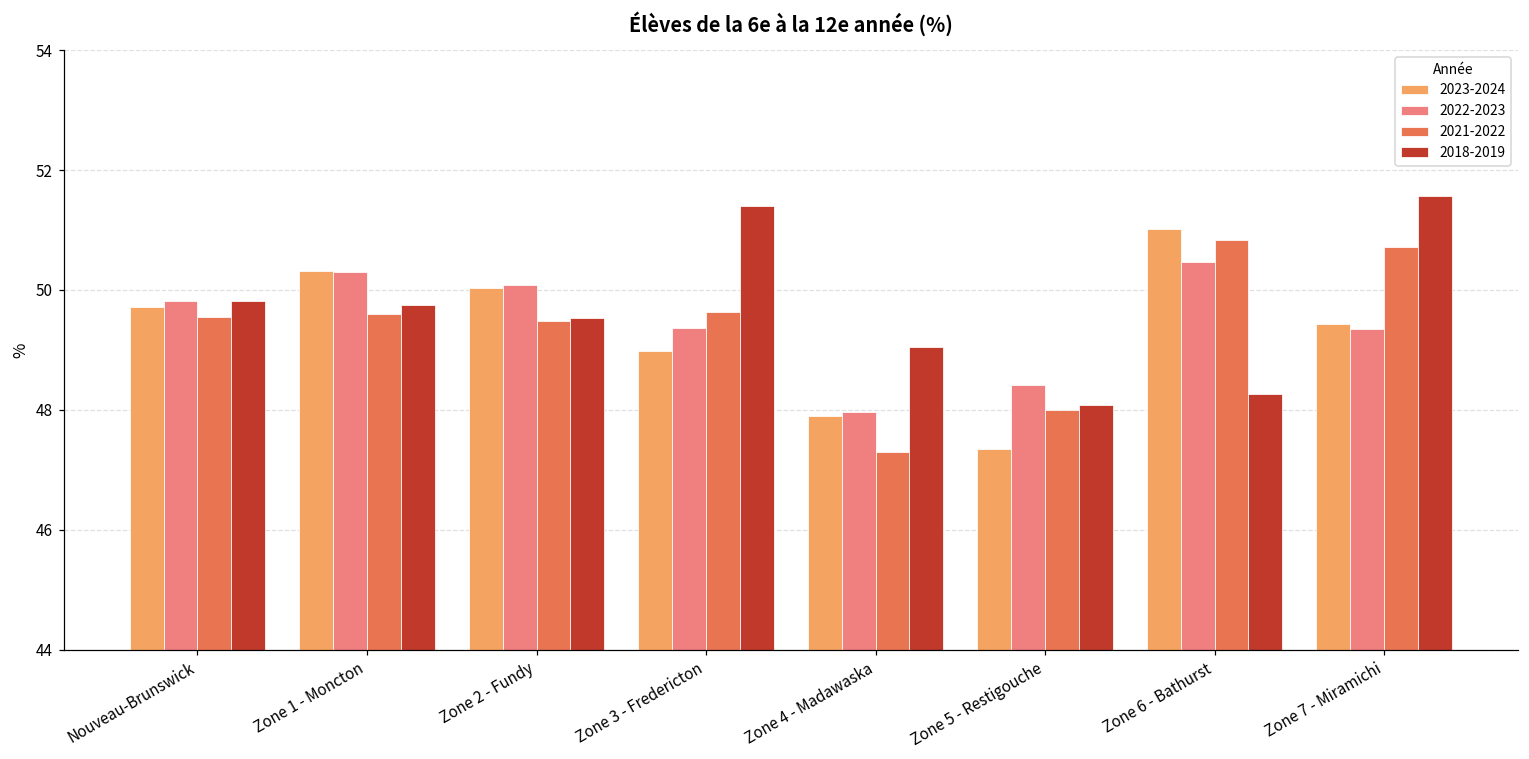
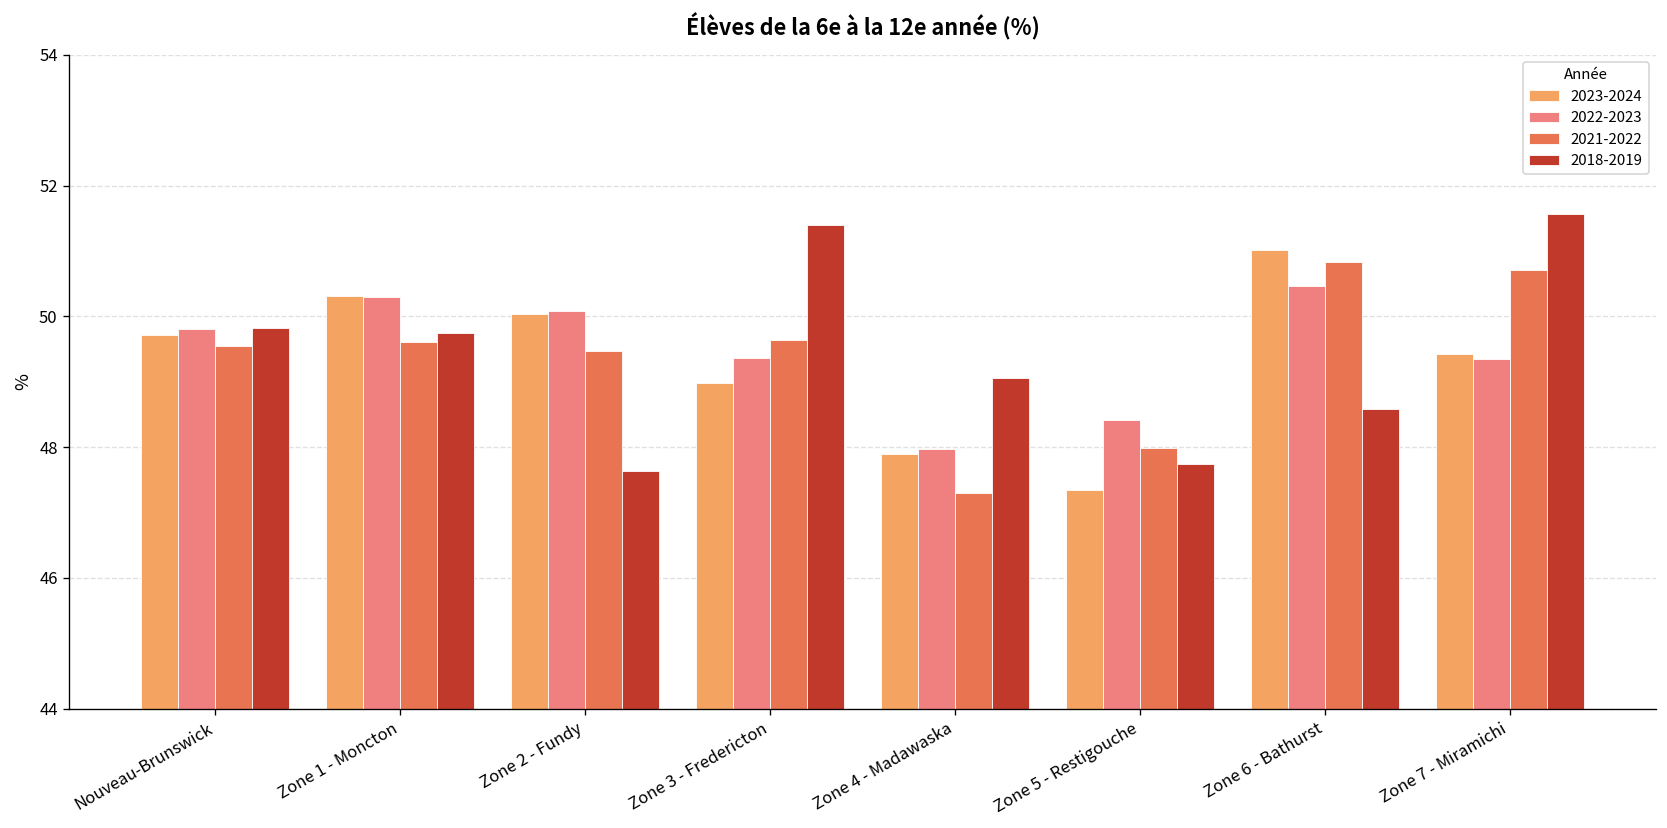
2018-2019, Zone 2 - Fundy: 49.5 -> 47.6
2018-2019, Zone 5 - Restigouche: 48.1 -> 47.7
2018-2019, Zone 6 - Bathurst: 48.3 -> 48.6
